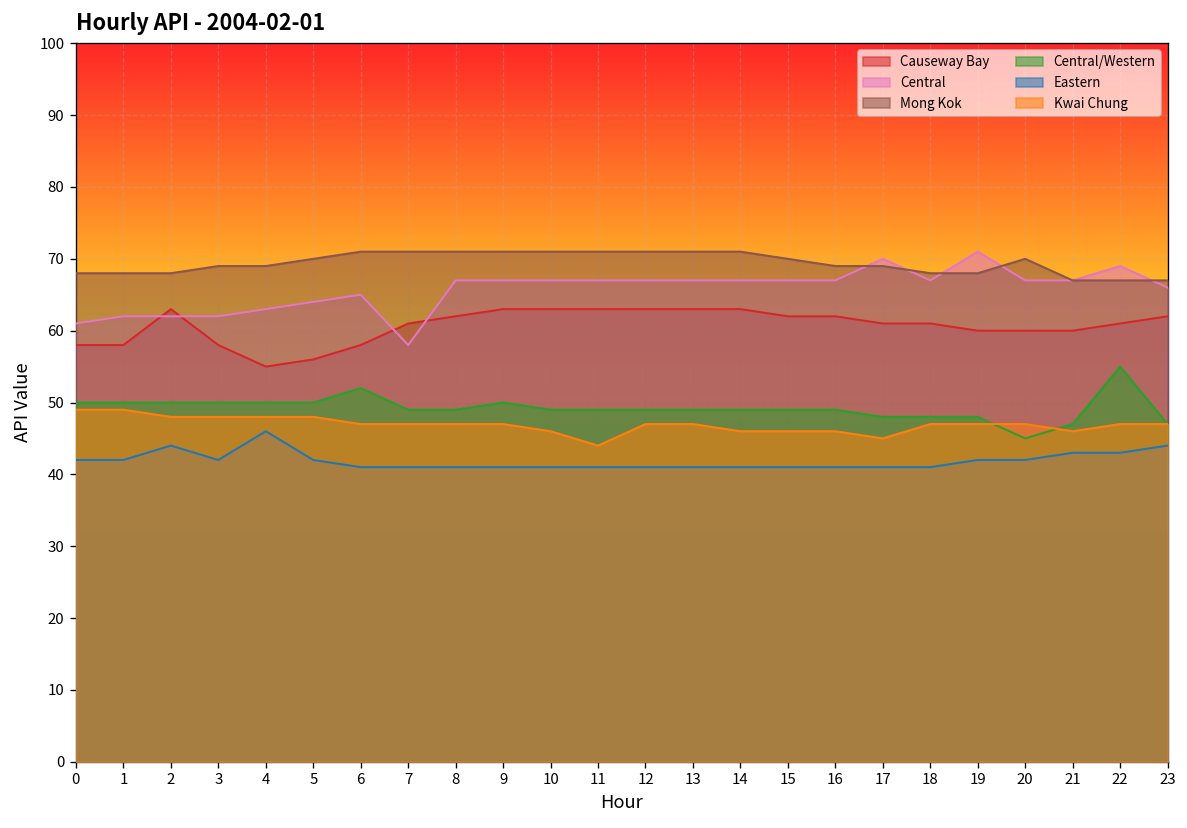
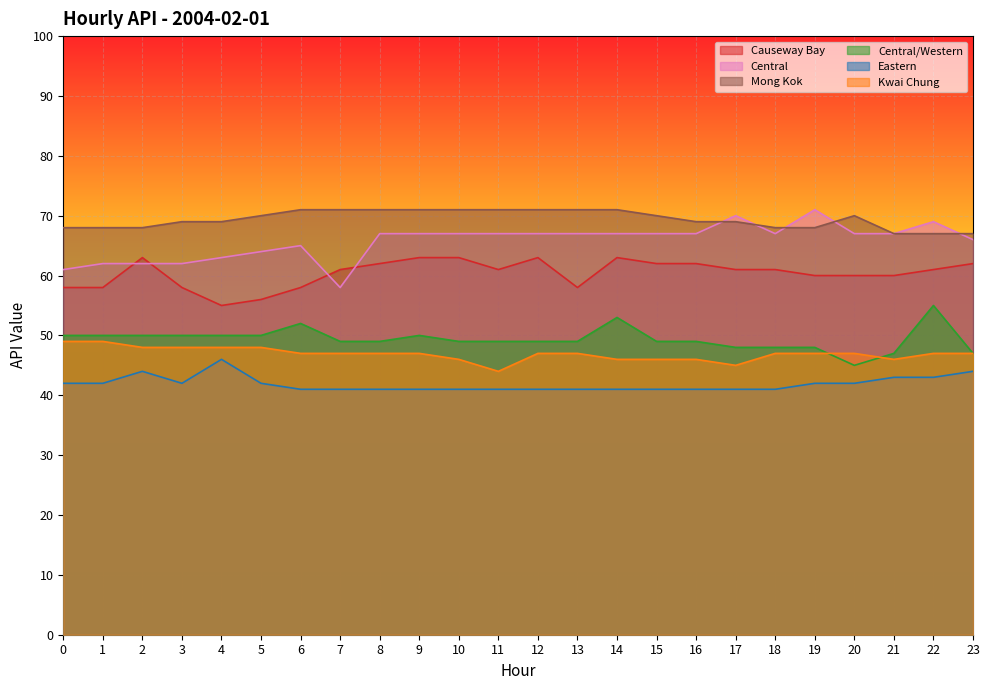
Causeway Bay, 11: 63 -> 61
Causeway Bay, 13: 63 -> 58
Central/Western, 14: 49 -> 53
